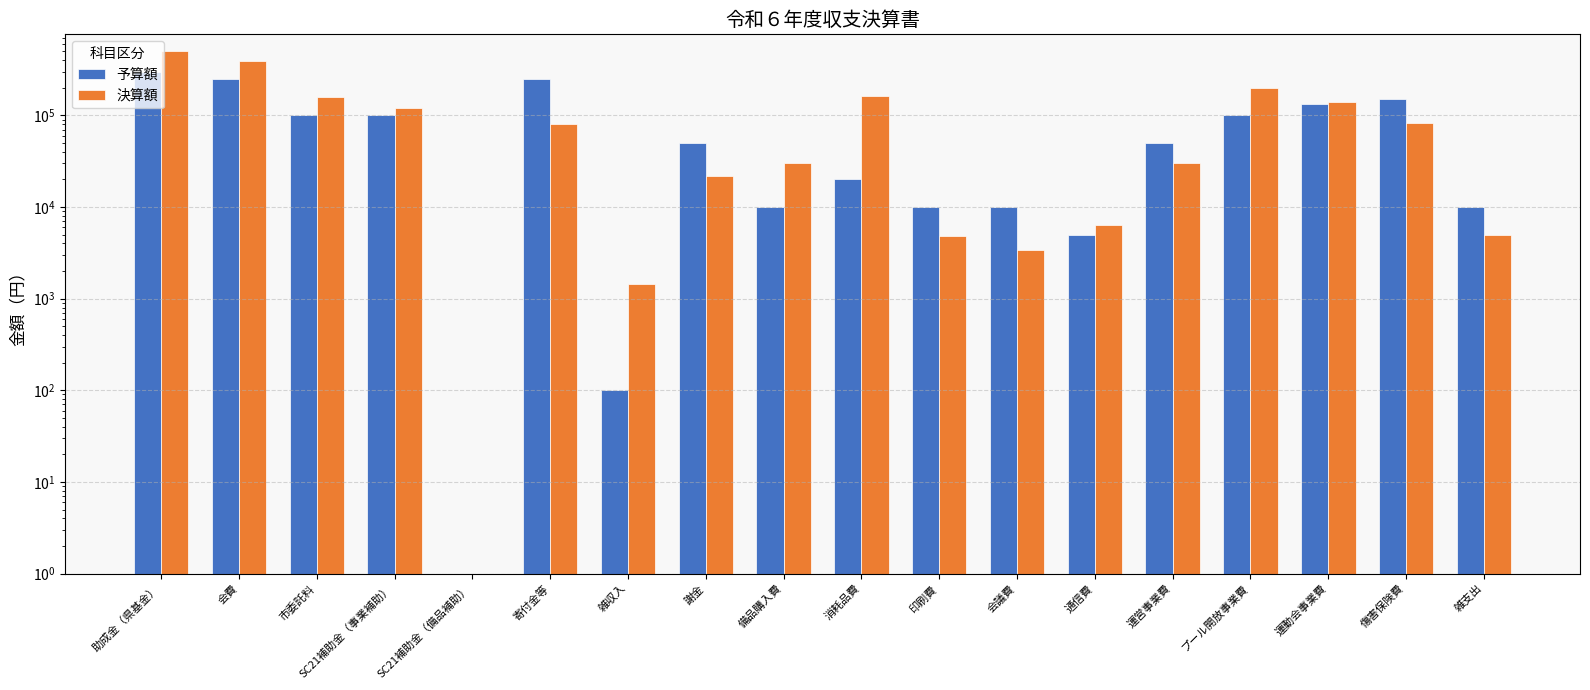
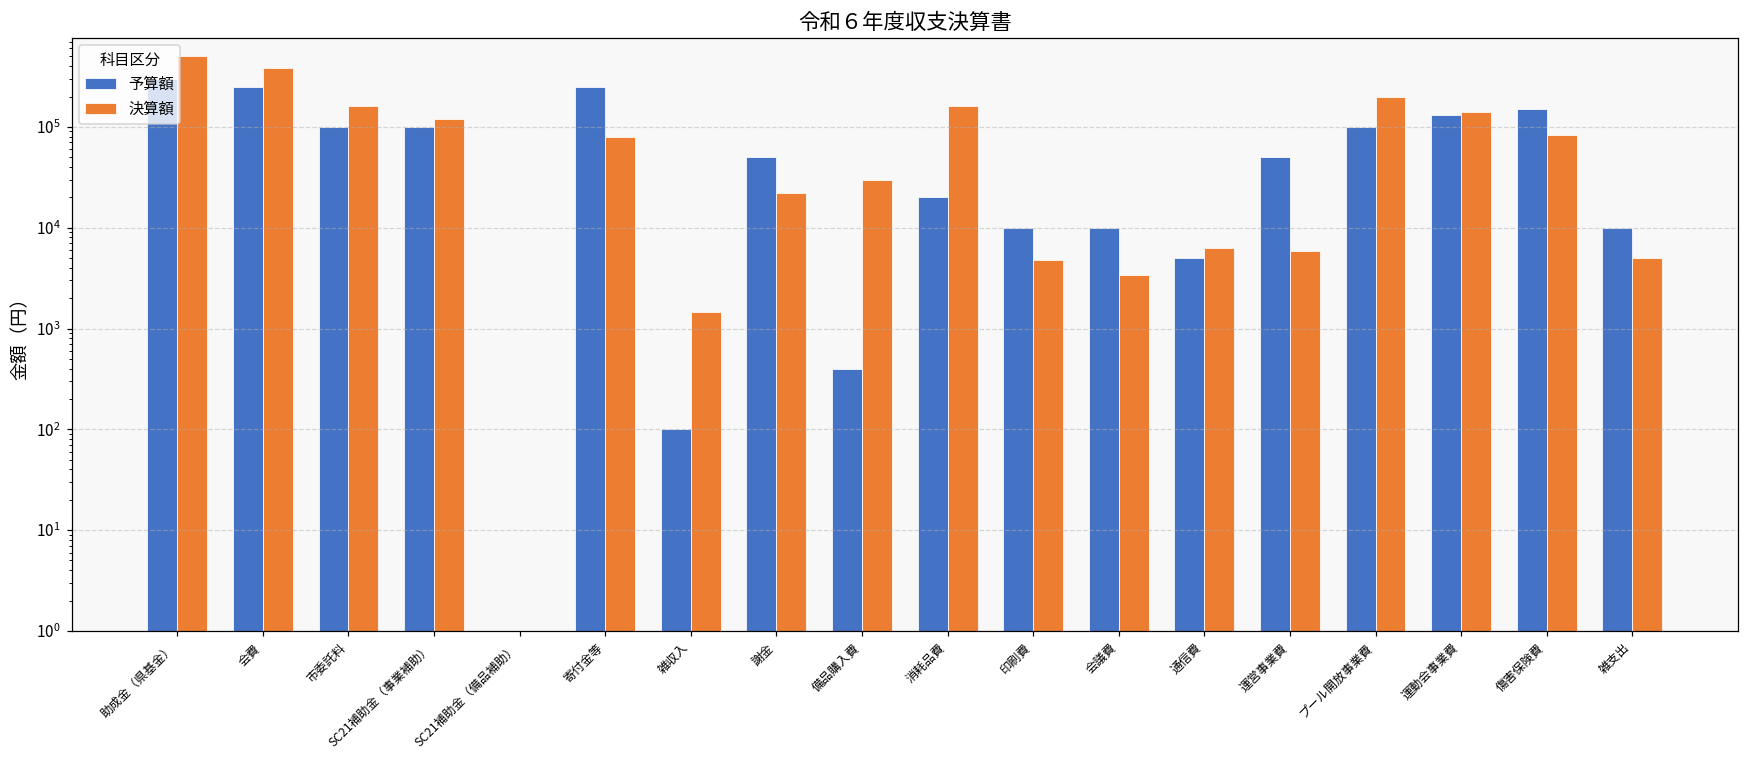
予算額, 備品購入費: 10000 -> 400
決算額, 運営事業費: 30000 -> 6000
